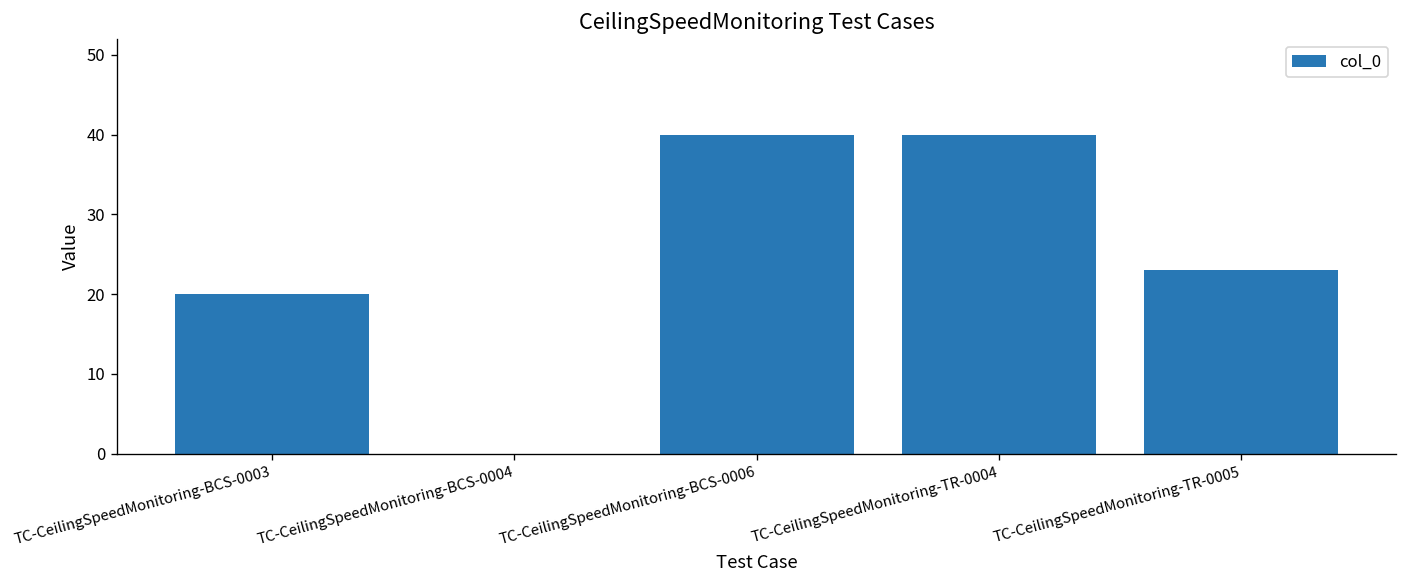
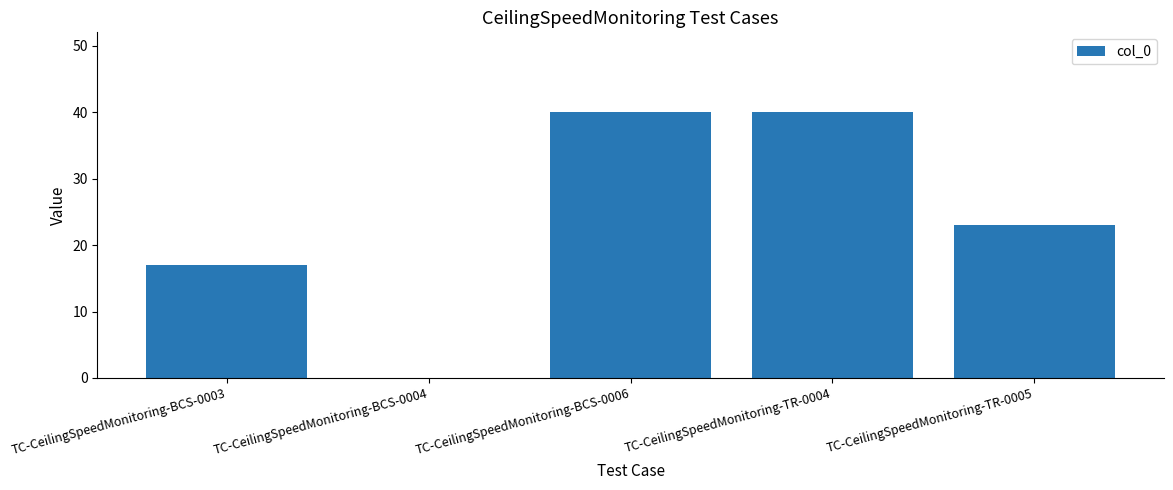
TC-CeilingSpeedMonitoring-BCS-0003: 20 -> 17
